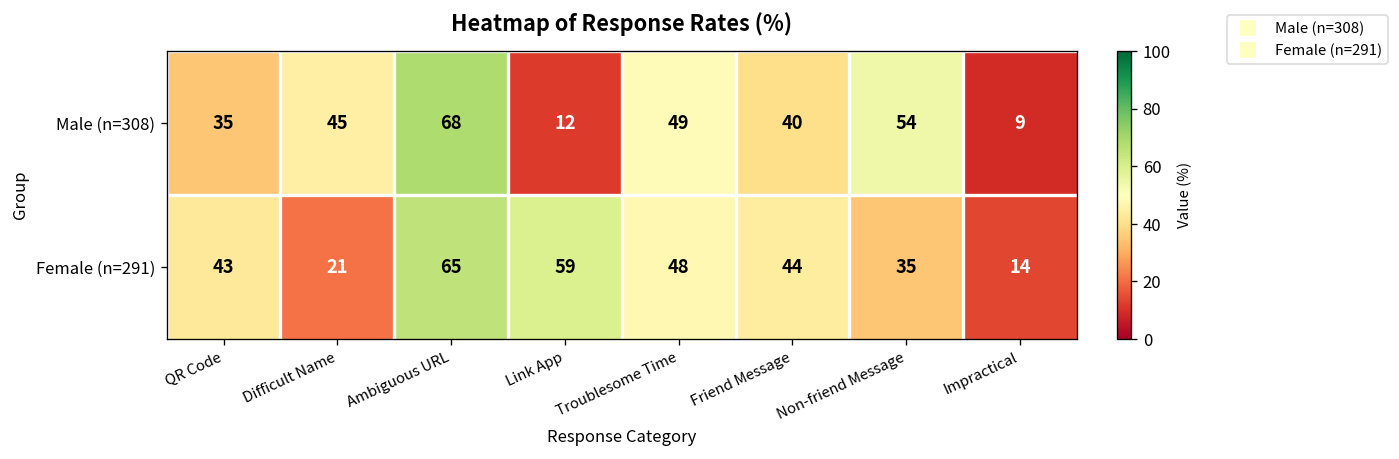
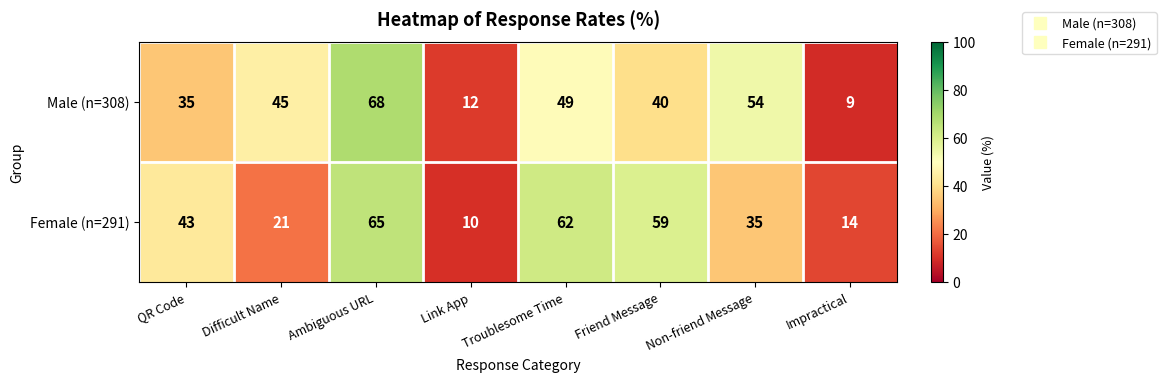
Female (n=291), Link App: 59 -> 10
Female (n=291), Troublesome Time: 48 -> 62
Female (n=291), Friend Message: 44 -> 59
